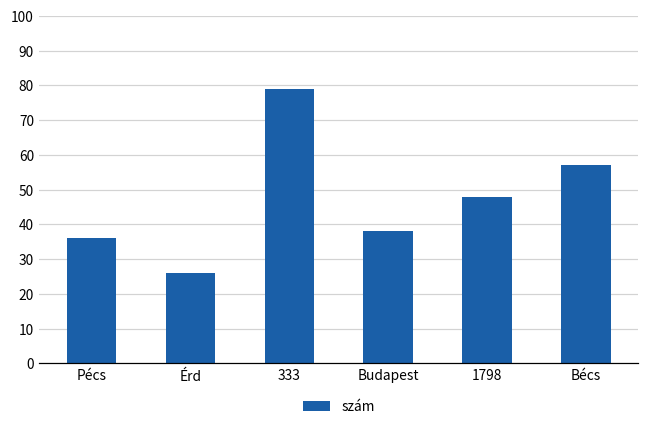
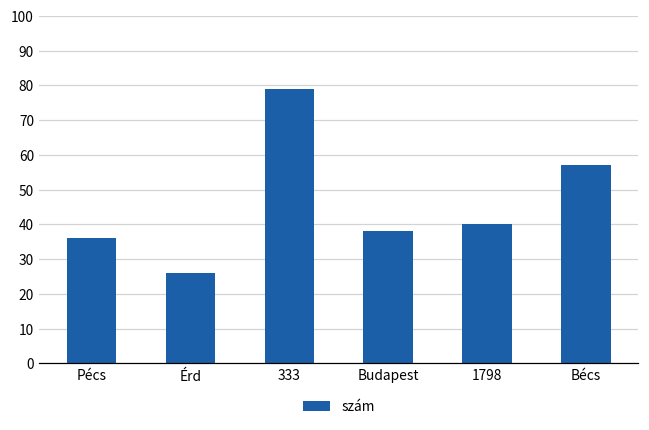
1798: 48 -> 40
